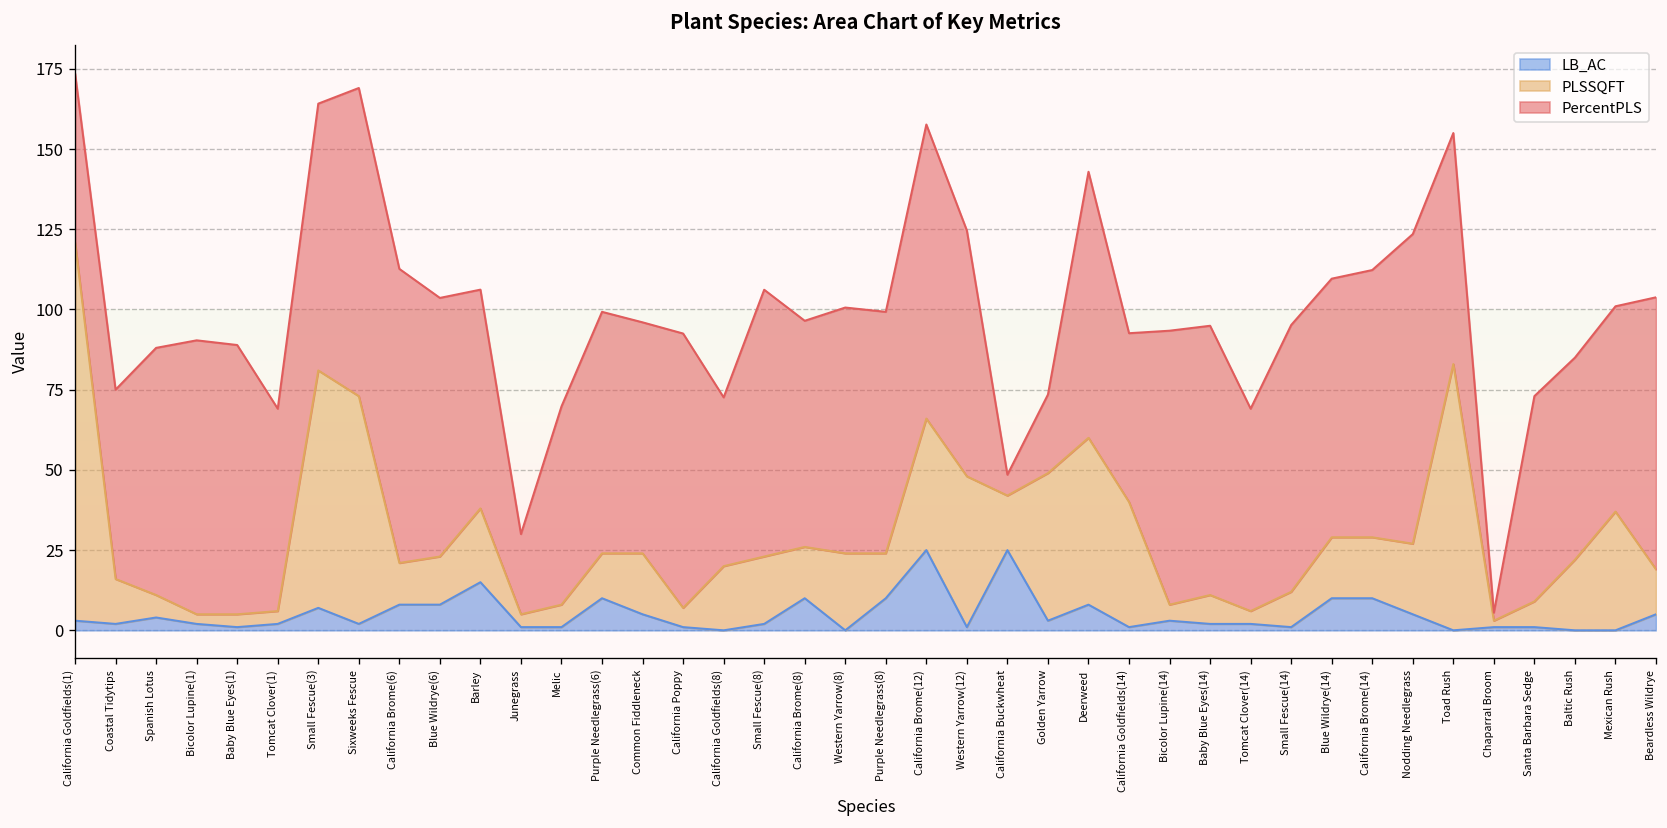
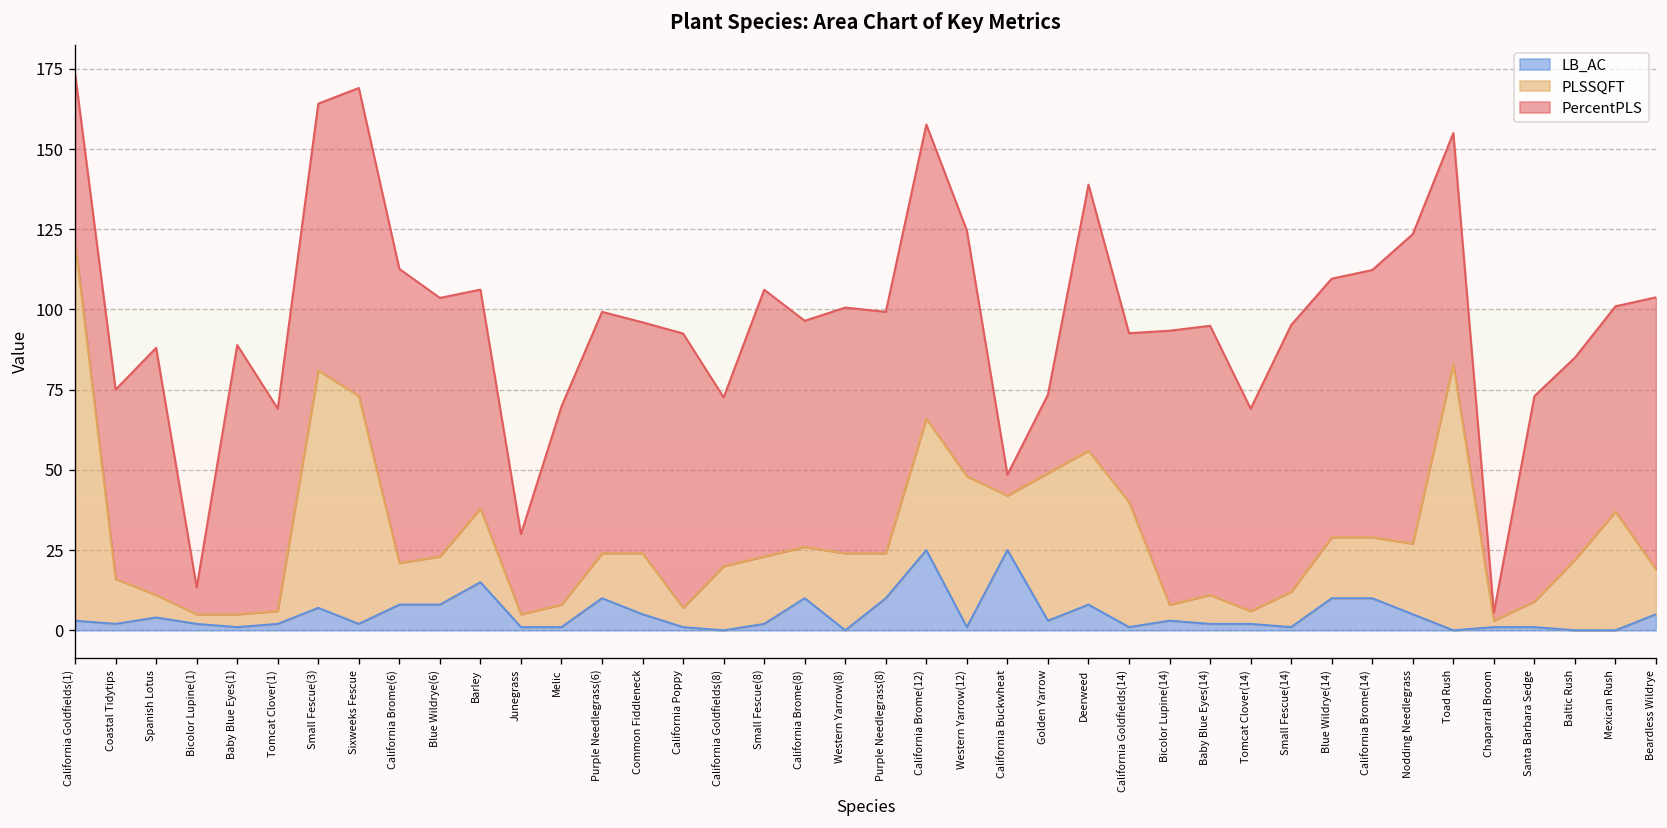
PercentPLS, Bicolor Lupine(1): 85 -> 8
PLSSQFT, Deerweed: 52 -> 48
